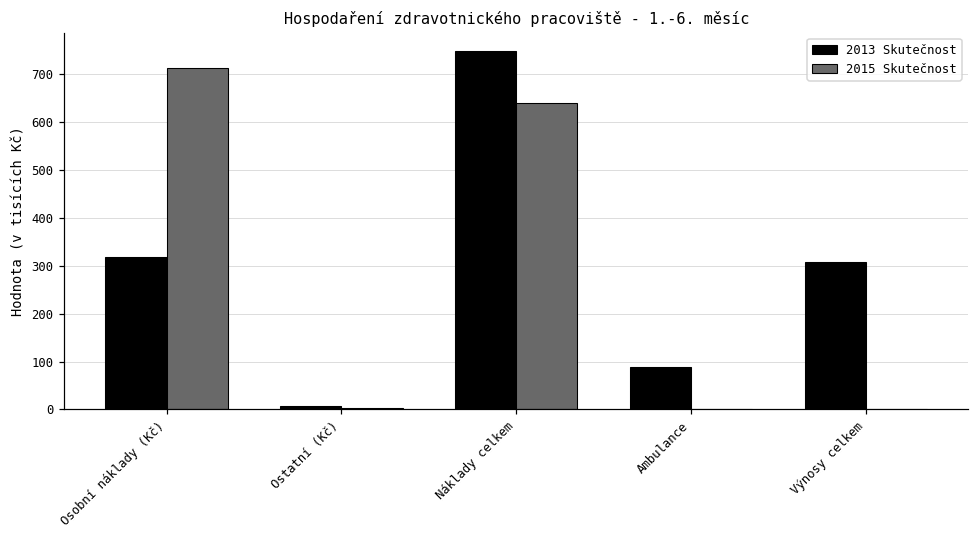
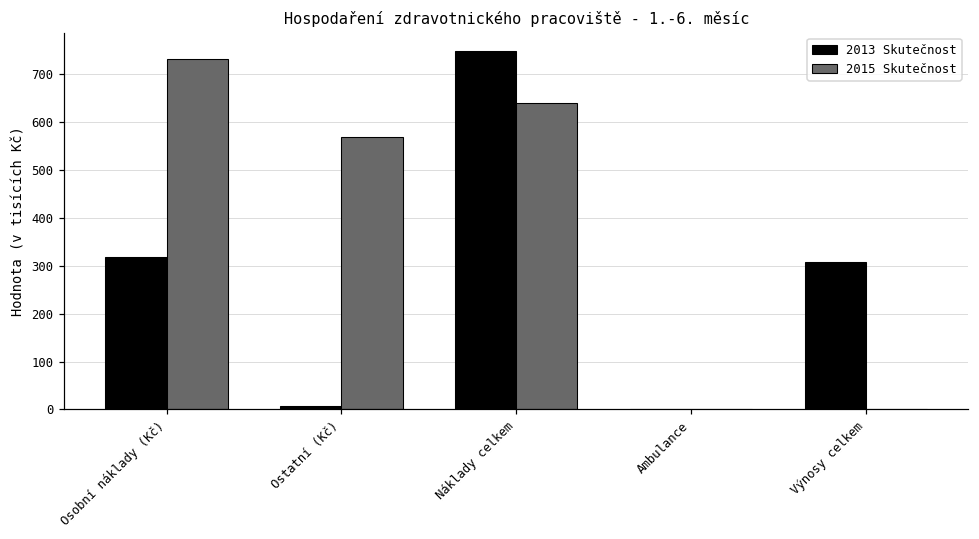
2015 Skutečnost, Osobní náklady (Kč): 710 -> 730
2015 Skutečnost, Ostatní (Kč): 0 -> 570
2013 Skutečnost, Ambulance: 90 -> 0
